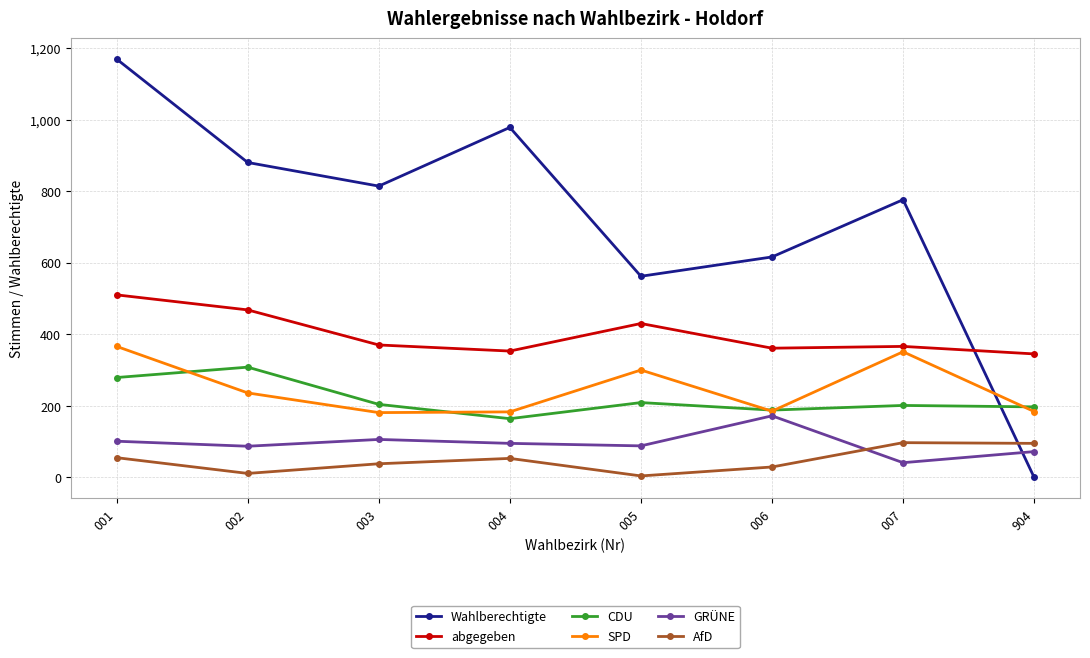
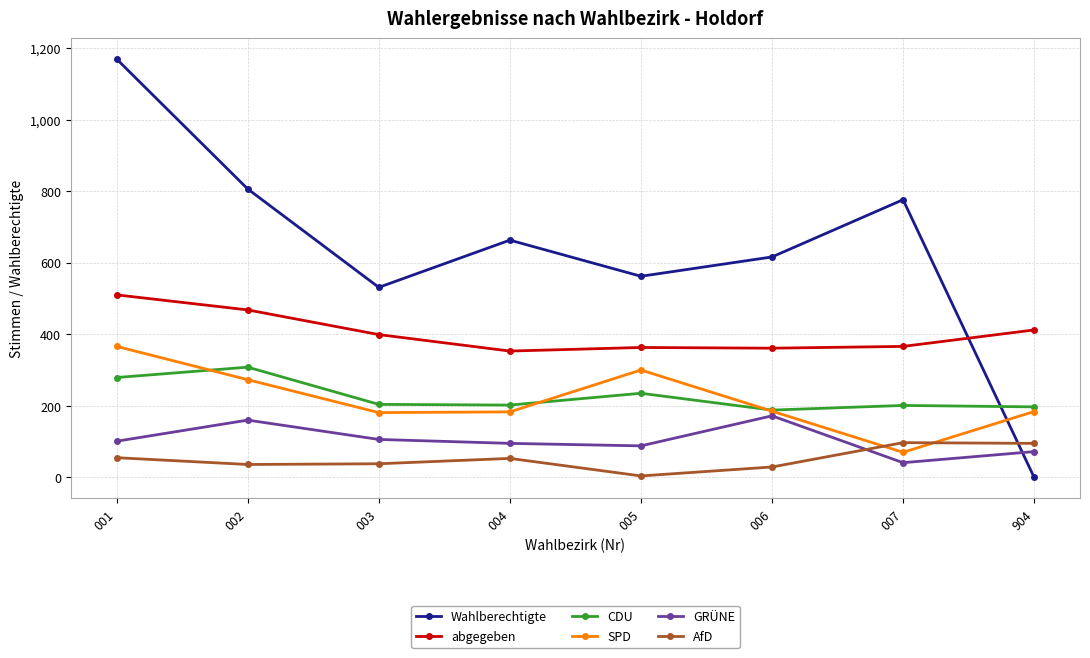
Wahlberechtigte, 002: 880 -> 810
SPD, 002: 240 -> 270
GRÜNE, 002: 90 -> 160
AfD, 002: 10 -> 40
Wahlberechtigte, 003: 810 -> 530
abgegeben, 003: 370 -> 400
Wahlberechtigte, 004: 980 -> 660
CDU, 004: 160 -> 200
abgegeben, 005: 430 -> 360
CDU, 005: 210 -> 240
SPD, 007: 350 -> 70
abgegeben, 904: 350 -> 410
